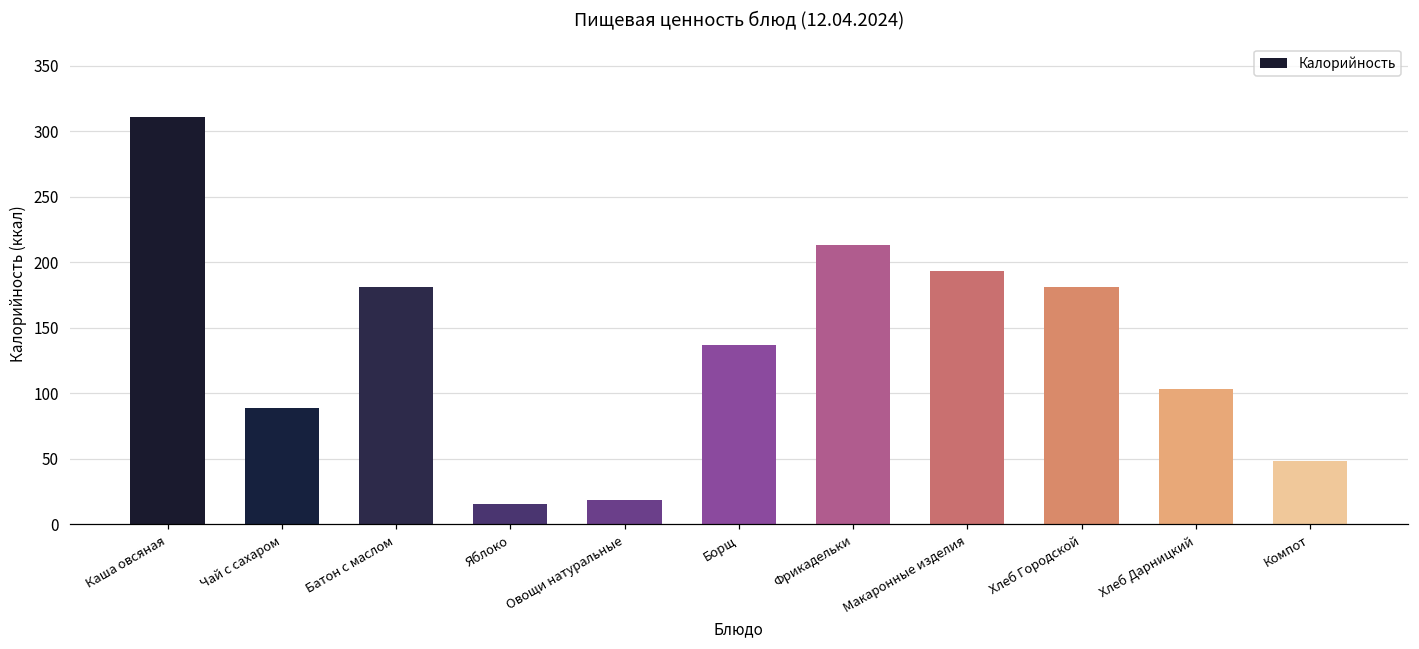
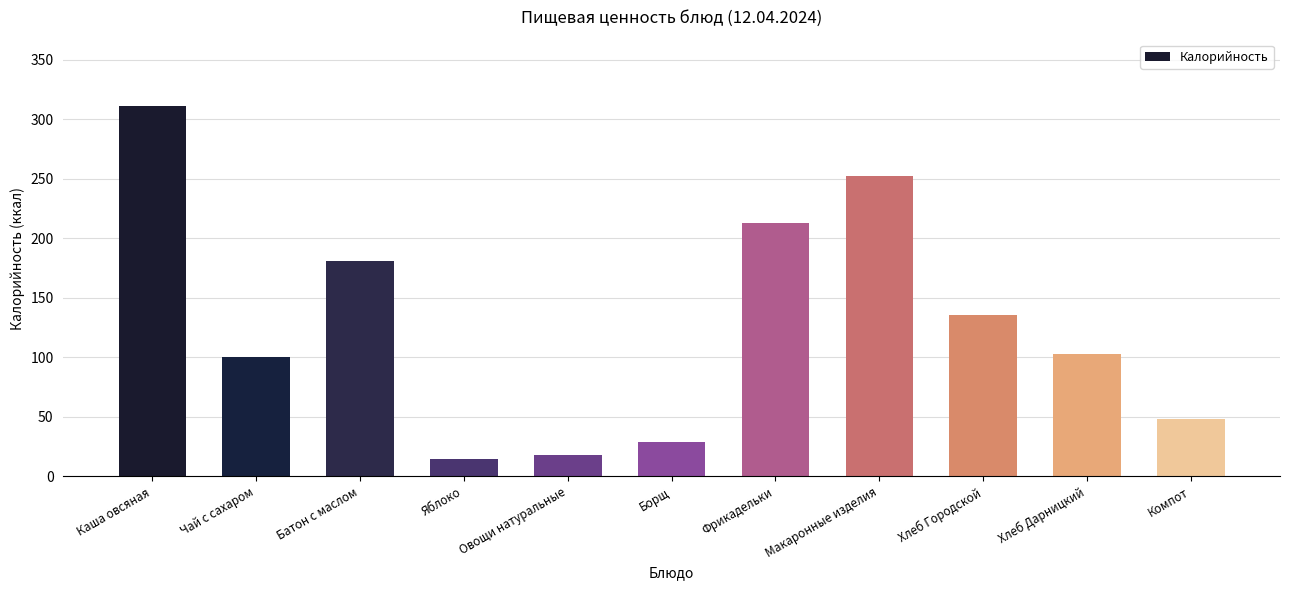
Чай с сахаром: 89 -> 100
Борщ: 137 -> 29
Макаронные изделия: 194 -> 253
Хлеб Городской: 181 -> 136
